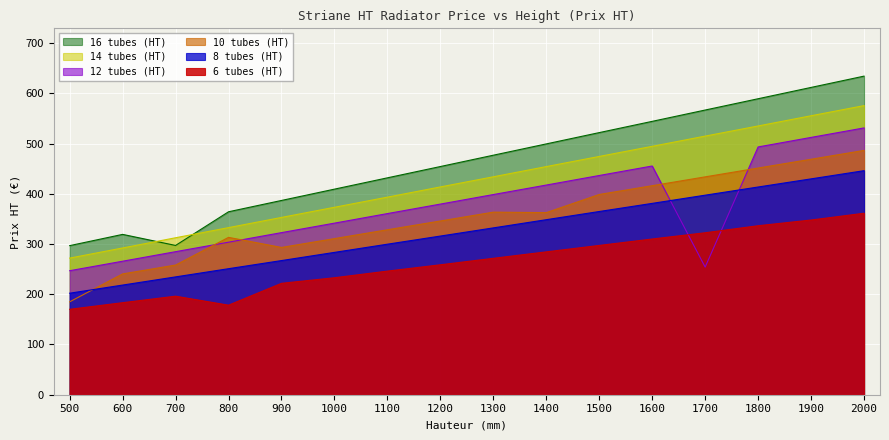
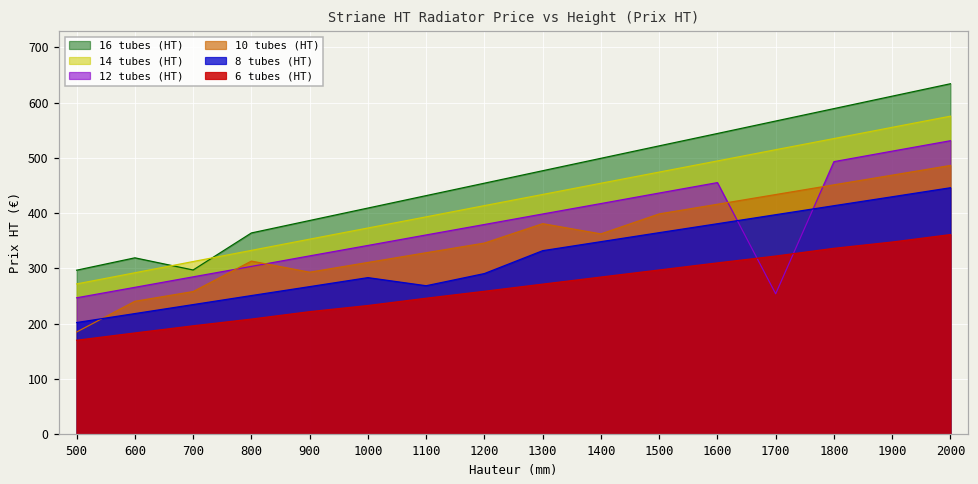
6 tubes (HT), 800: 180 -> 210
8 tubes (HT), 1100: 300 -> 270
8 tubes (HT), 1200: 320 -> 290
10 tubes (HT), 1300: 360 -> 380
